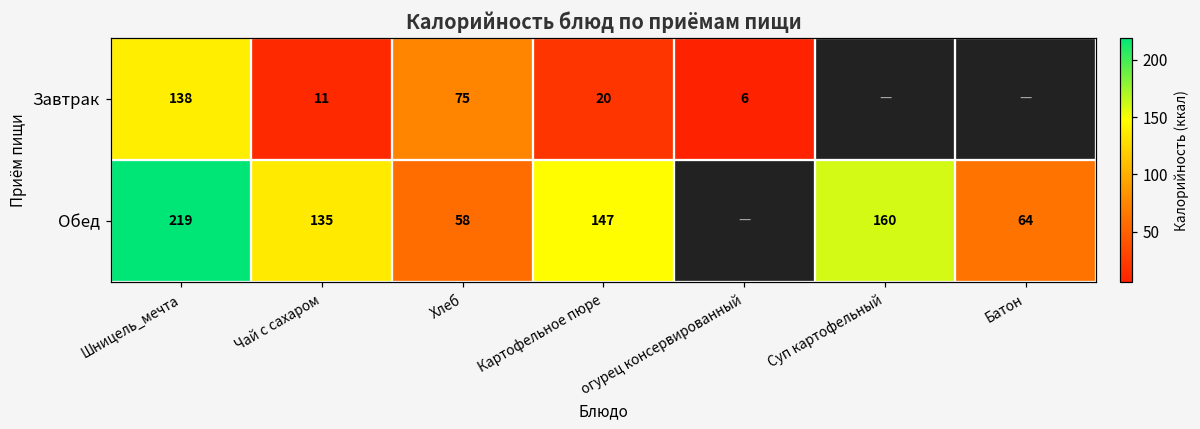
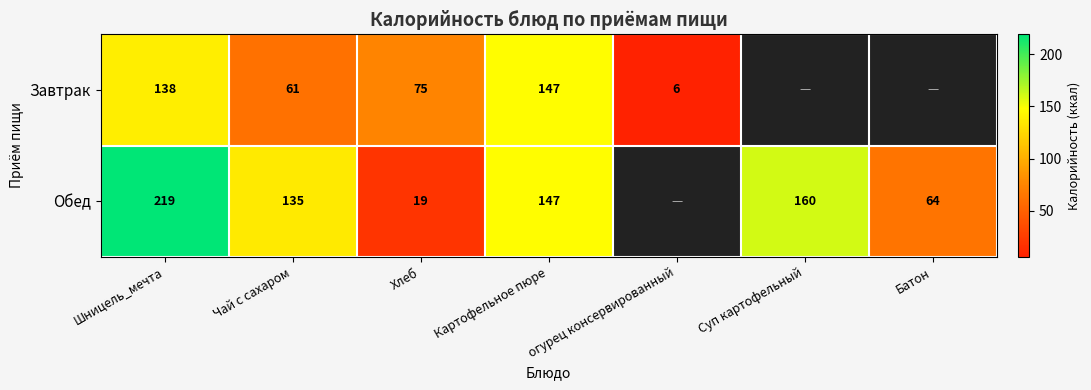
Завтрак, Чай с сахаром: 11 -> 61
Завтрак, Картофельное пюре: 20 -> 147
Обед, Хлеб: 58 -> 19
